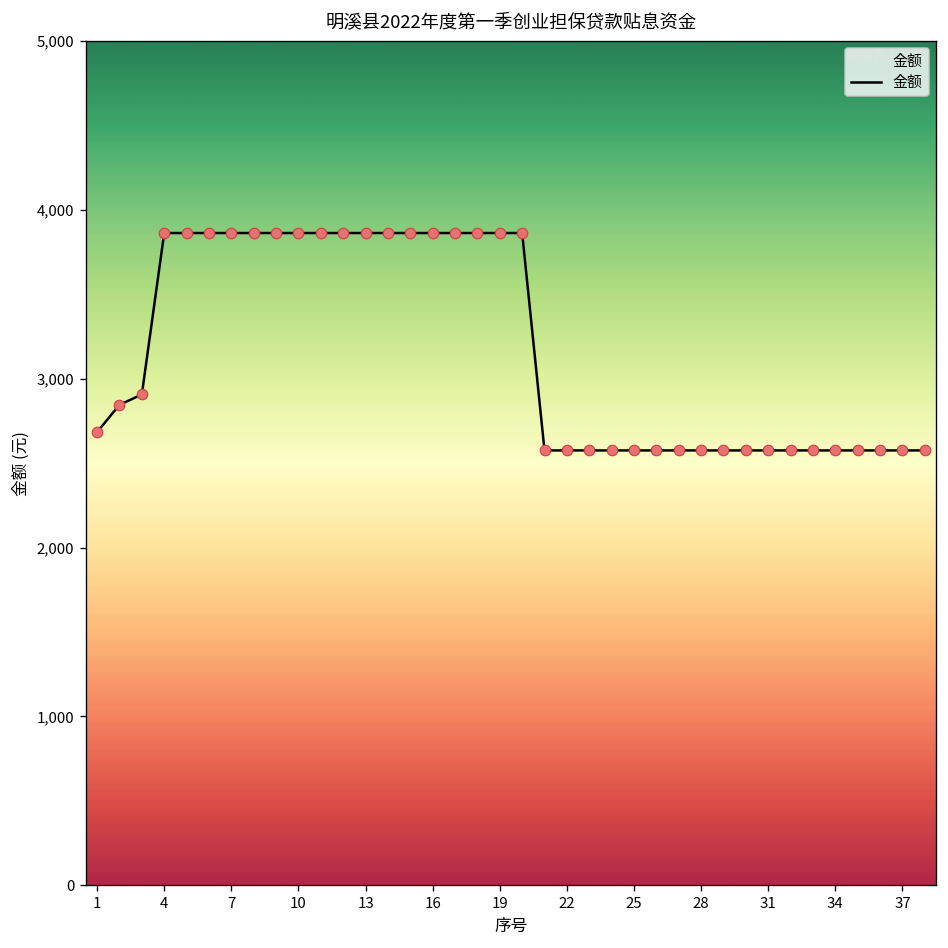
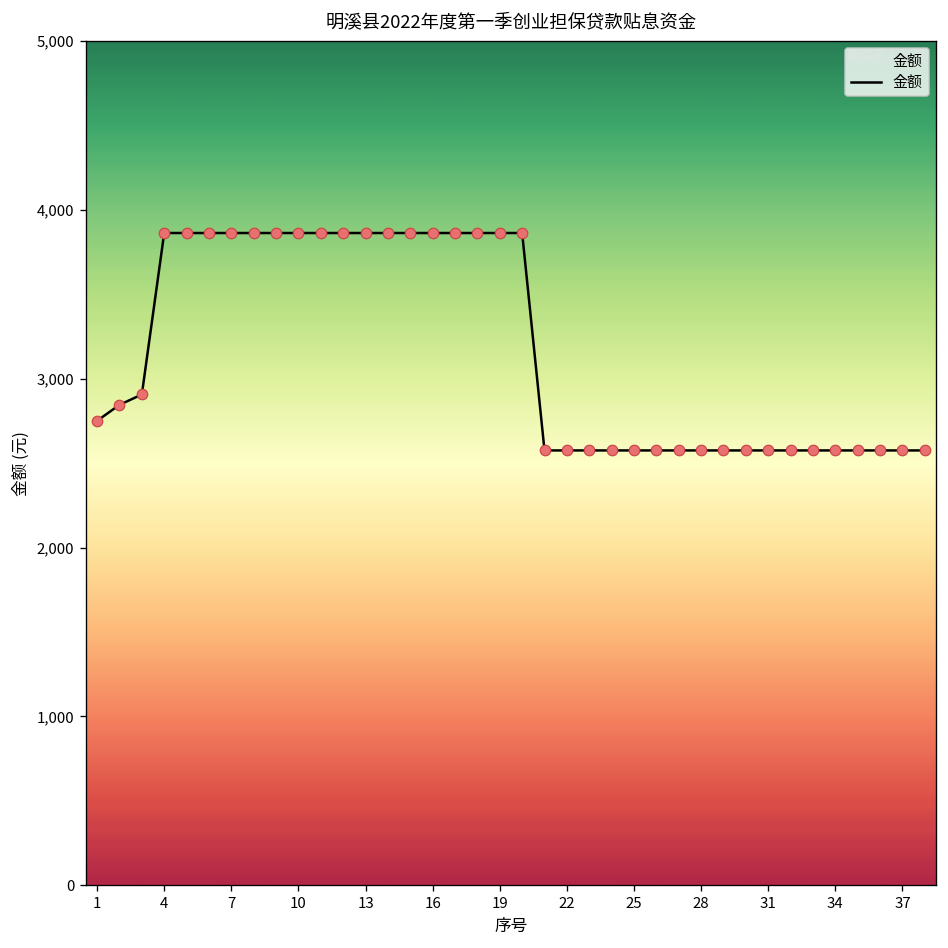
1: 2,680 -> 2,750
